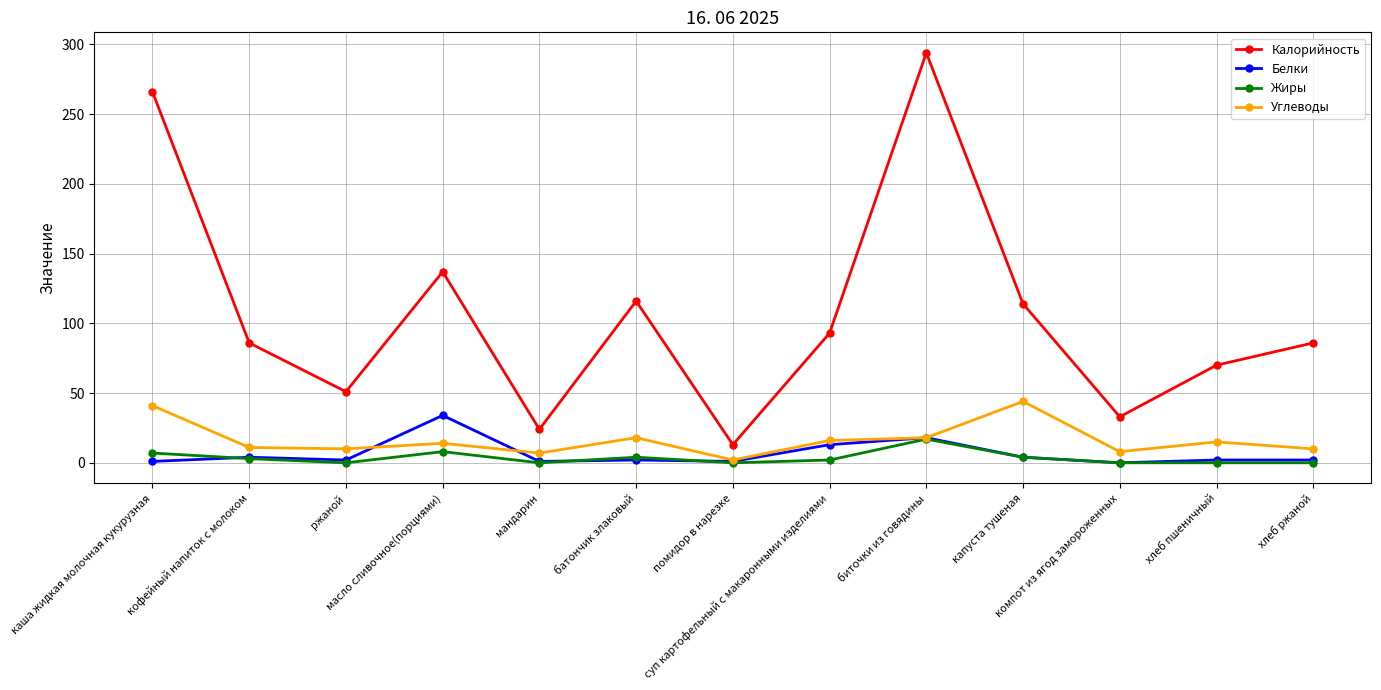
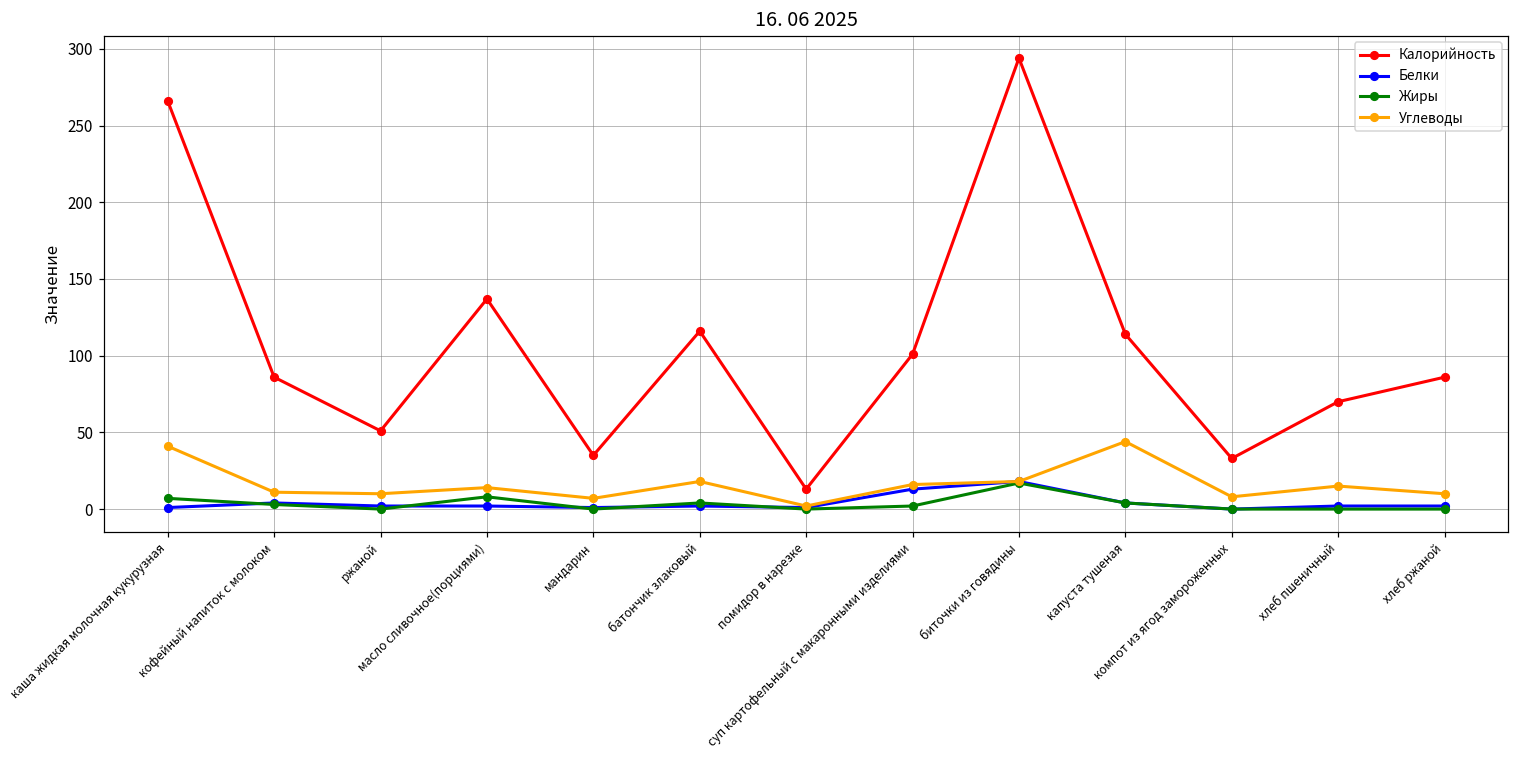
Белки, масло сливочное(порциями): 34 -> 2
Калорийность, мандарин: 24 -> 35
Калорийность, суп картофельный с макаронными изделиями: 93 -> 101
